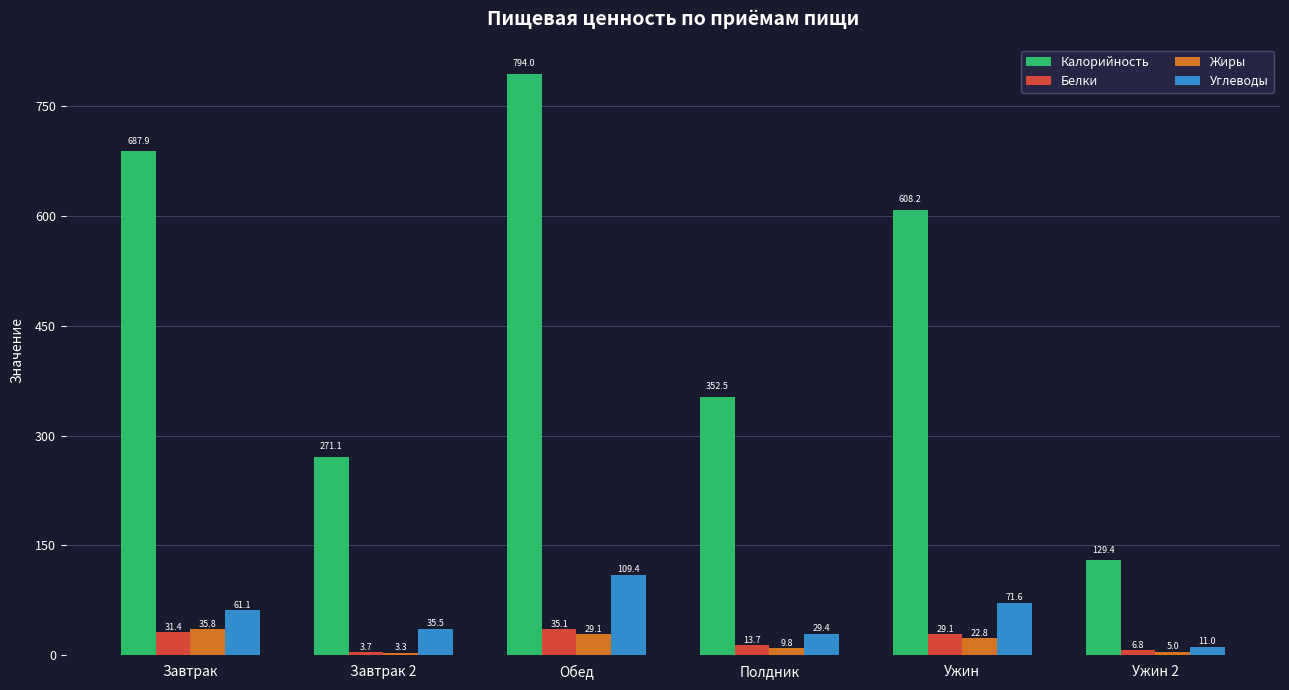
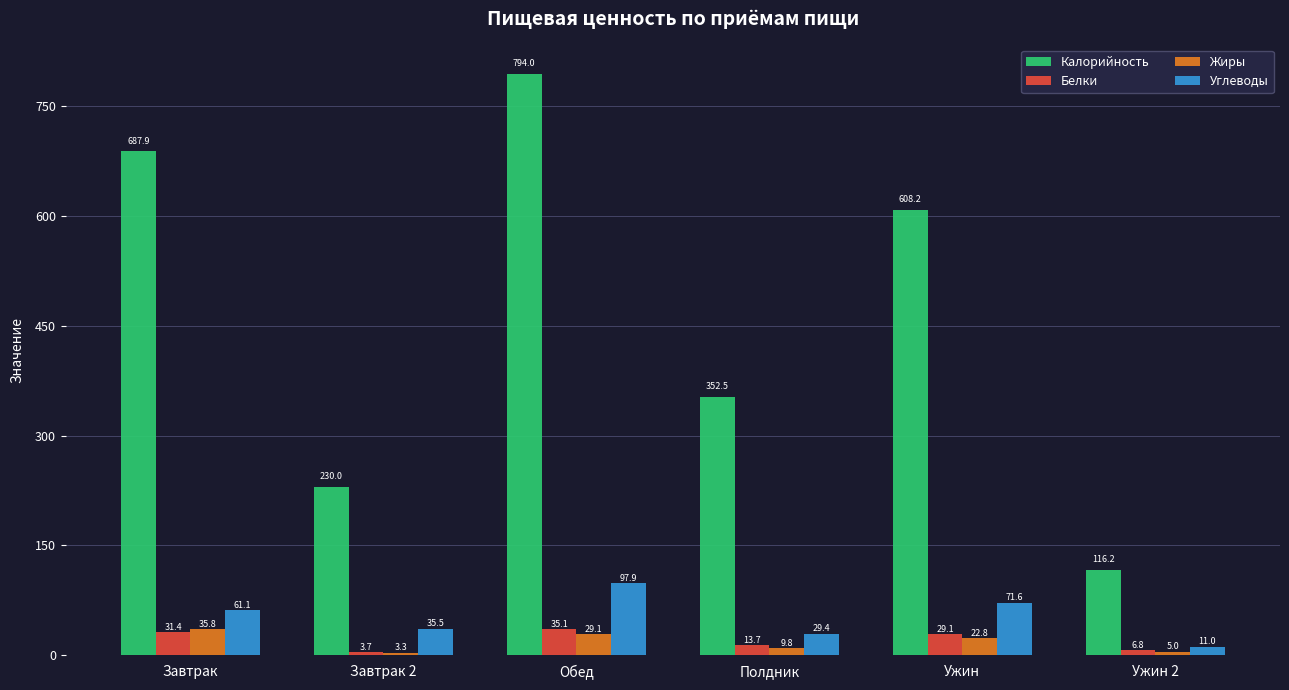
Калорийность, Завтрак 2: 271.1 -> 230.0
Углеводы, Обед: 109.4 -> 97.9
Калорийность, Ужин 2: 129.4 -> 116.2
